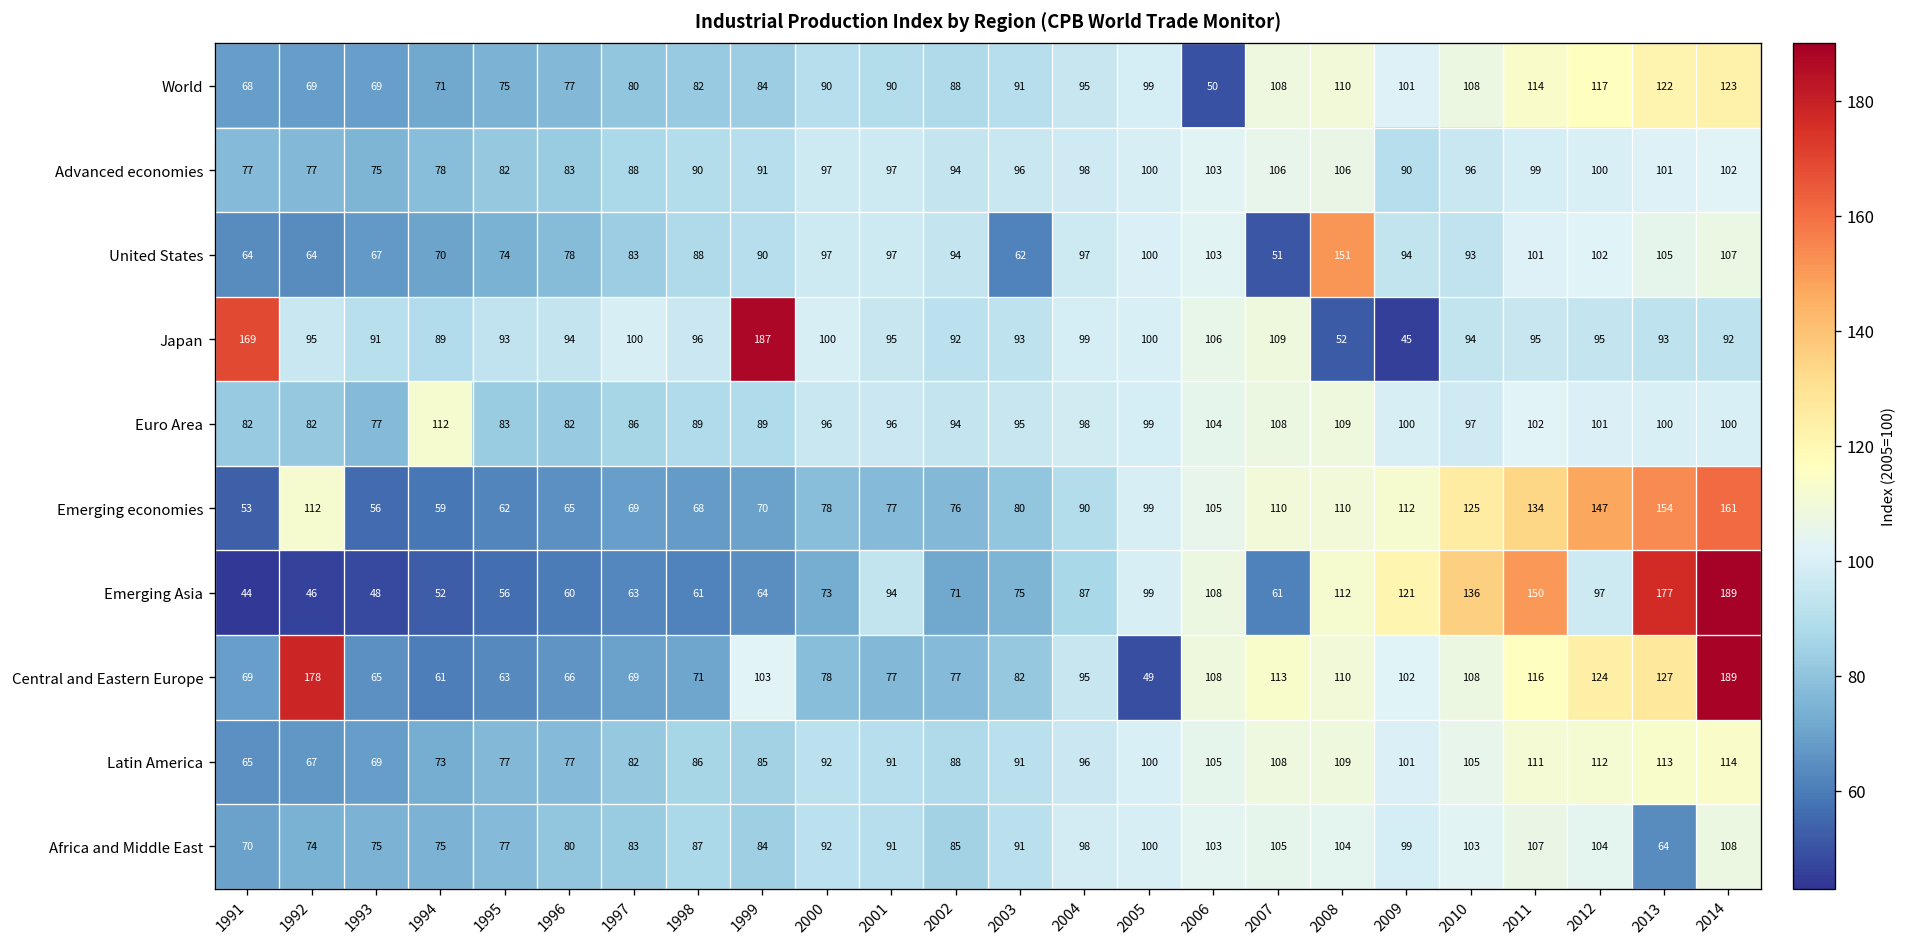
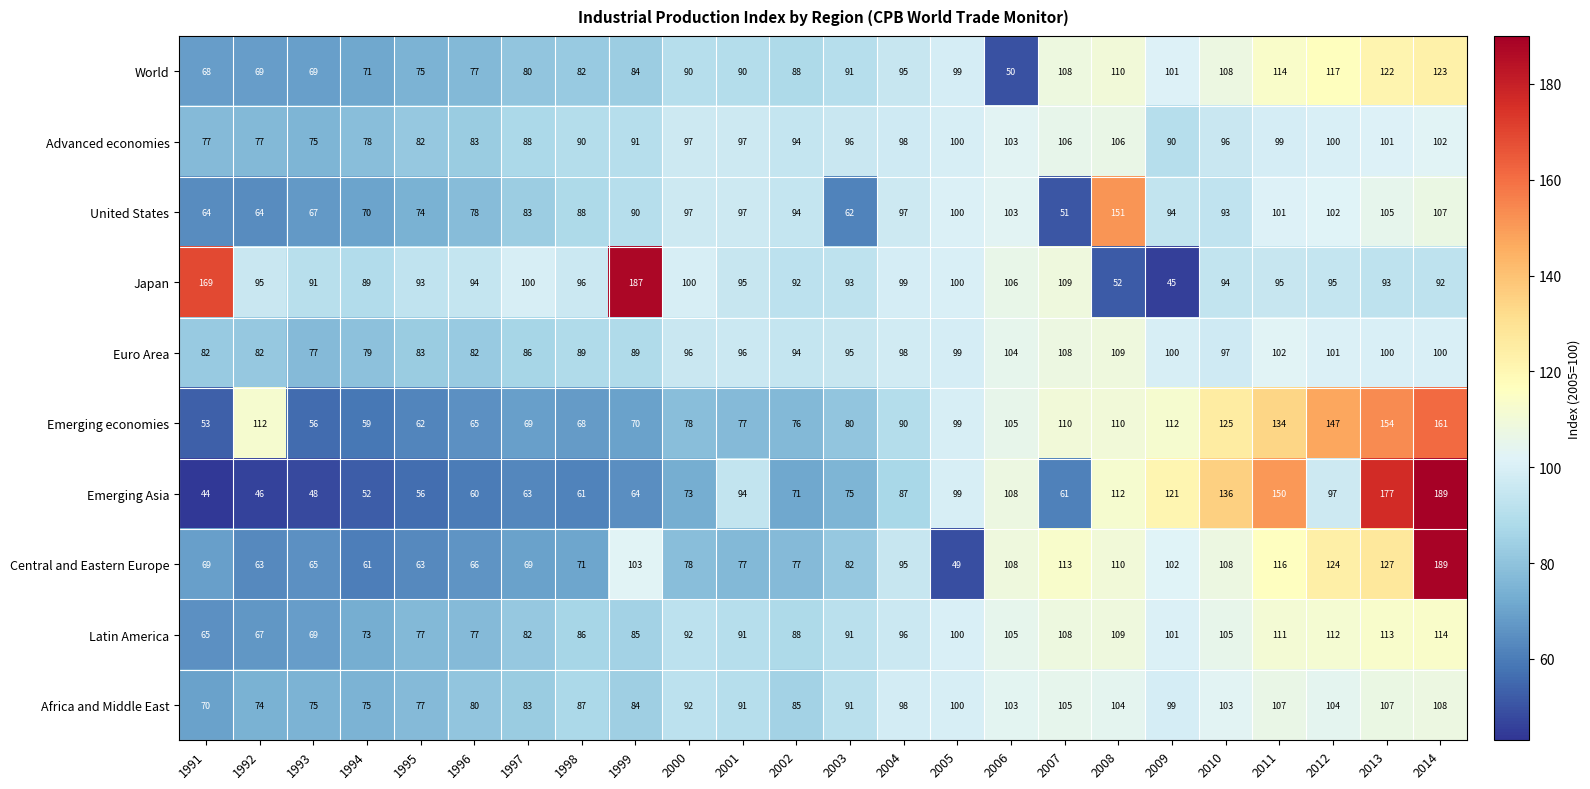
Euro Area, 1994: 112 -> 79
Central and Eastern Europe, 1992: 178 -> 63
Africa and Middle East, 2013: 64 -> 107
